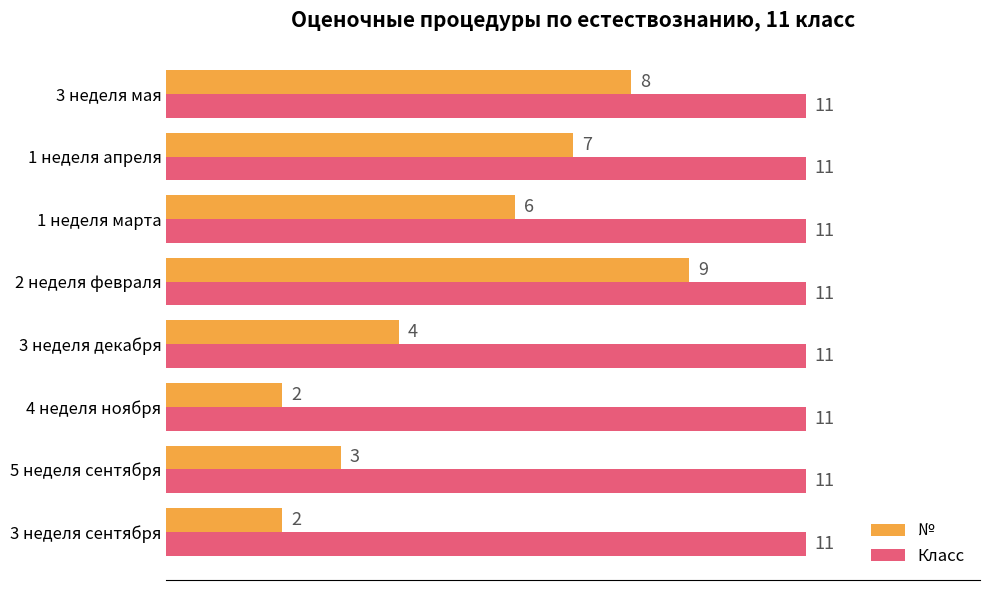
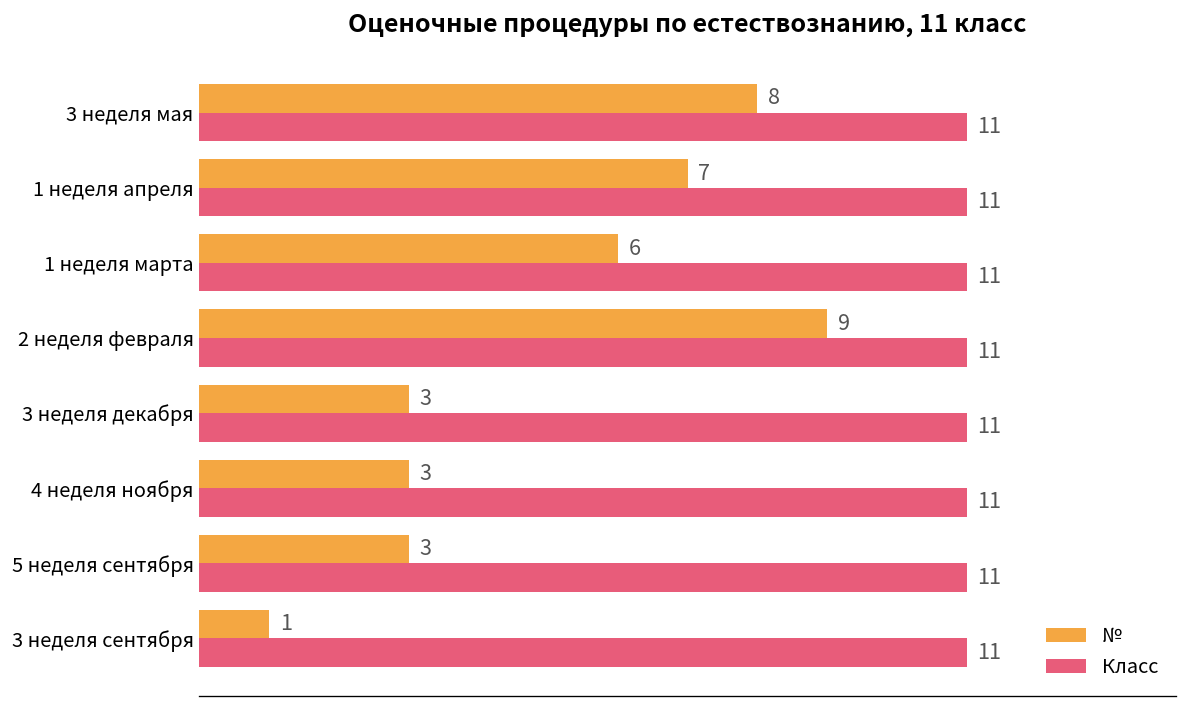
№, 3 неделя декабря: 4 -> 3
№, 4 неделя ноября: 2 -> 3
№, 3 неделя сентября: 2 -> 1
